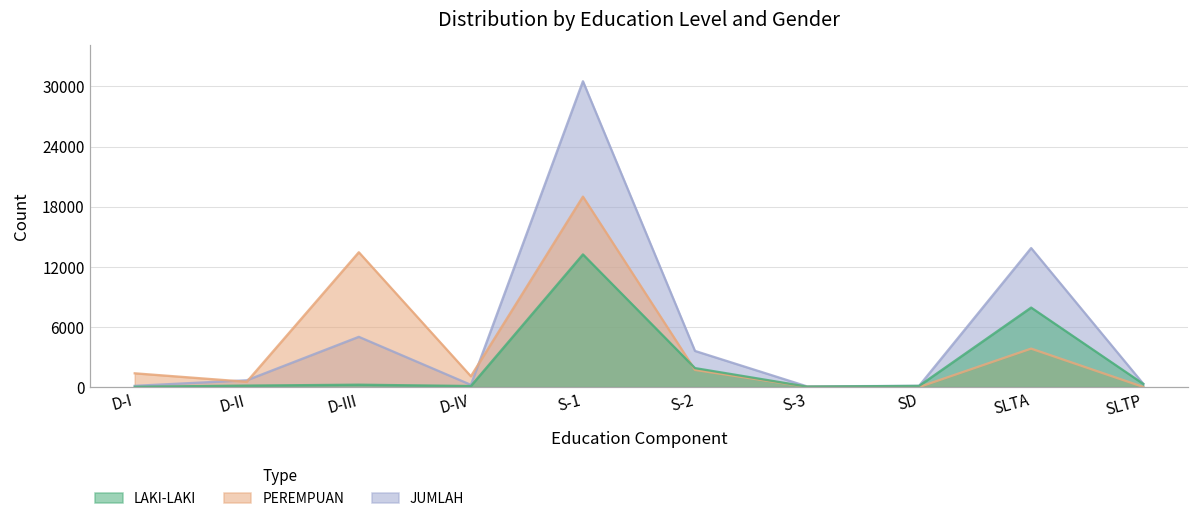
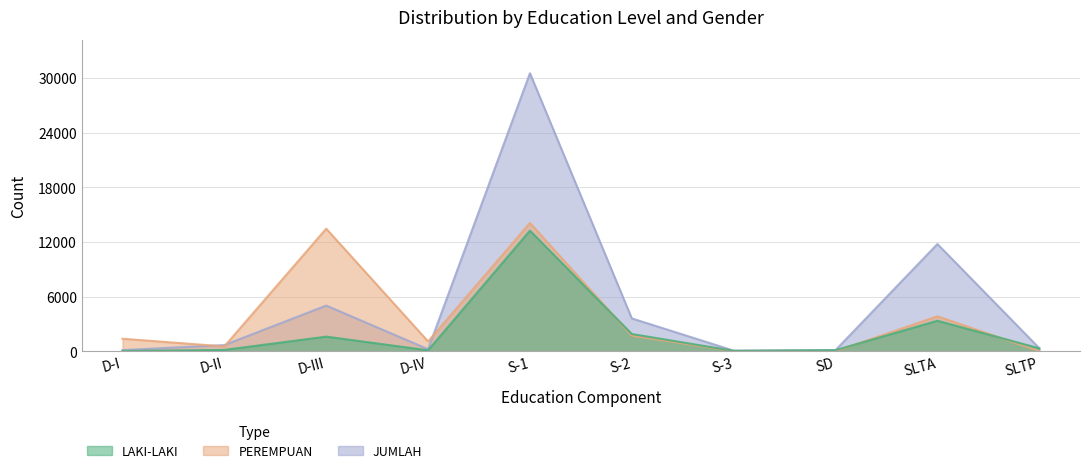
LAKI-LAKI, D-III: 0 -> 2000
PEREMPUAN, S-1: 19000 -> 14000
JUMLAH, SLTA: 14000 -> 12000
LAKI-LAKI, SLTA: 8000 -> 3000
